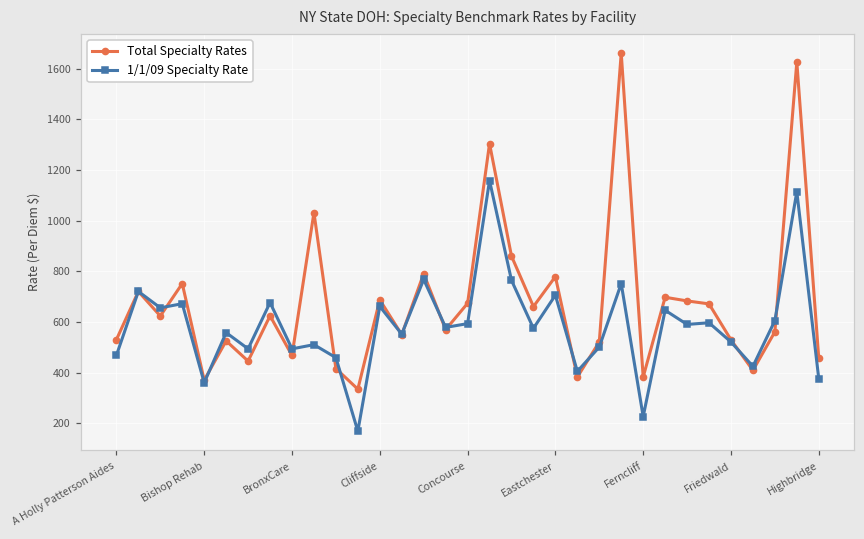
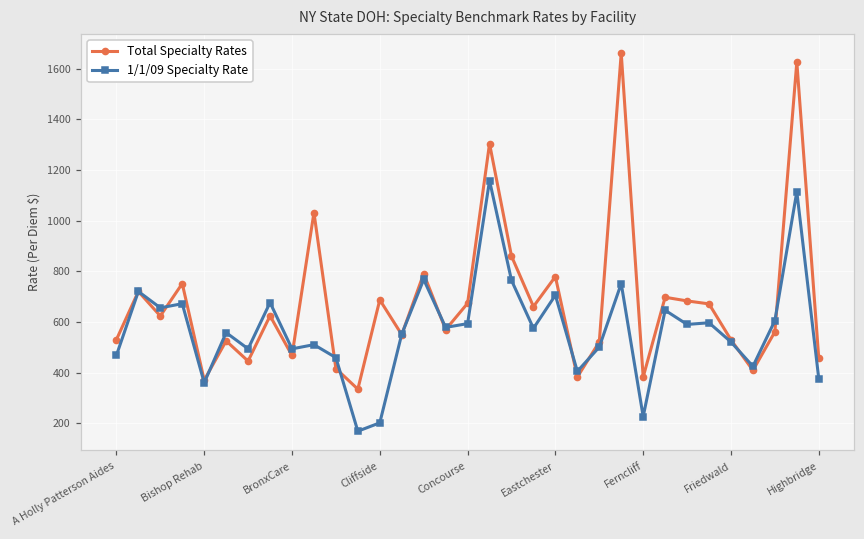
1/1/09 Specialty Rate, Cliffside: 660 -> 200
